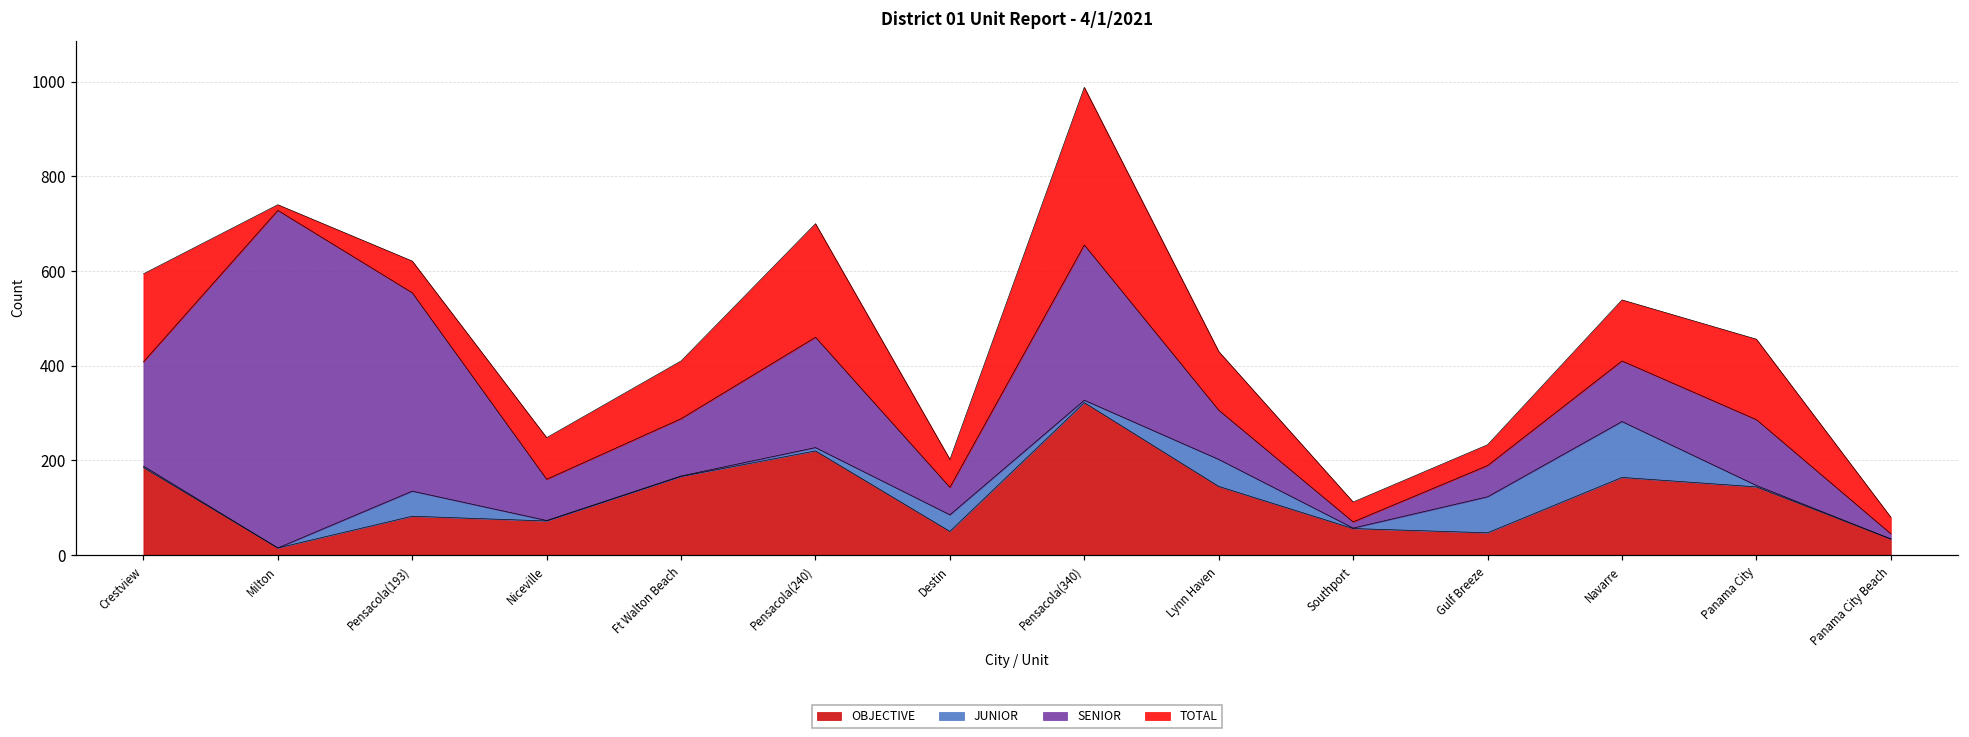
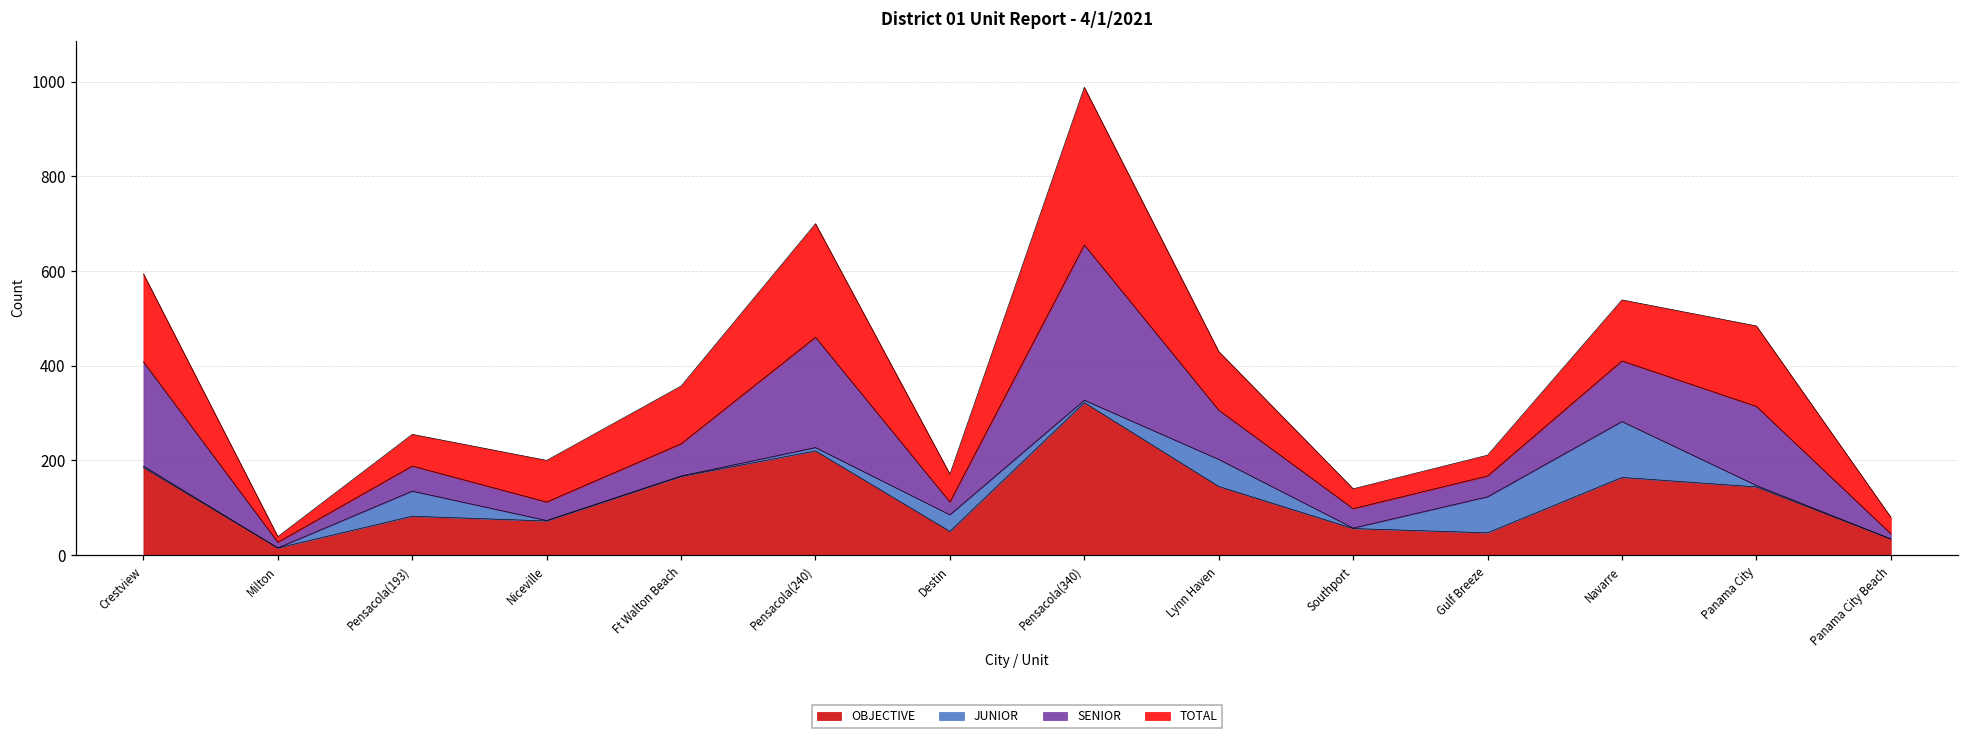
SENIOR, Milton: 710 -> 10
SENIOR, Pensacola(193): 420 -> 50
SENIOR, Niceville: 90 -> 40
SENIOR, Ft Walton Beach: 120 -> 70
SENIOR, Destin: 60 -> 30
SENIOR, Southport: 10 -> 40
SENIOR, Gulf Breeze: 70 -> 40
SENIOR, Panama City: 140 -> 170
